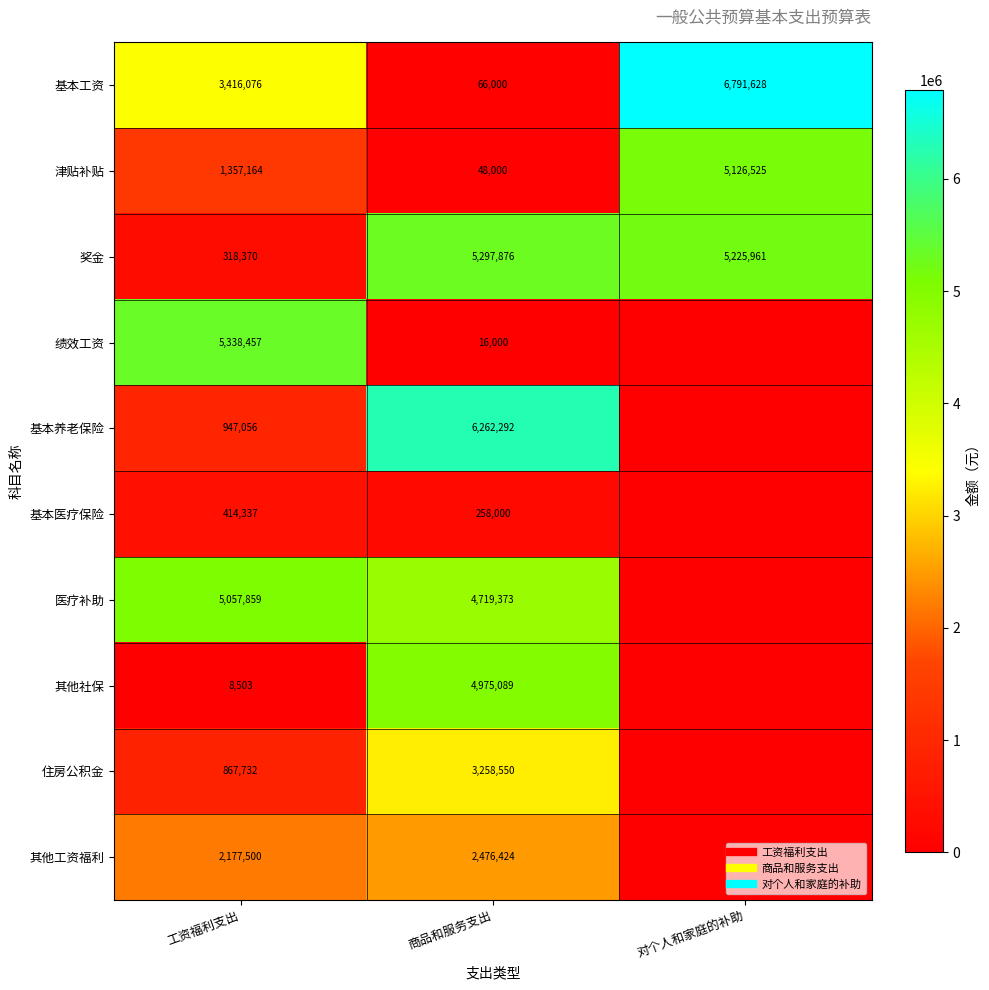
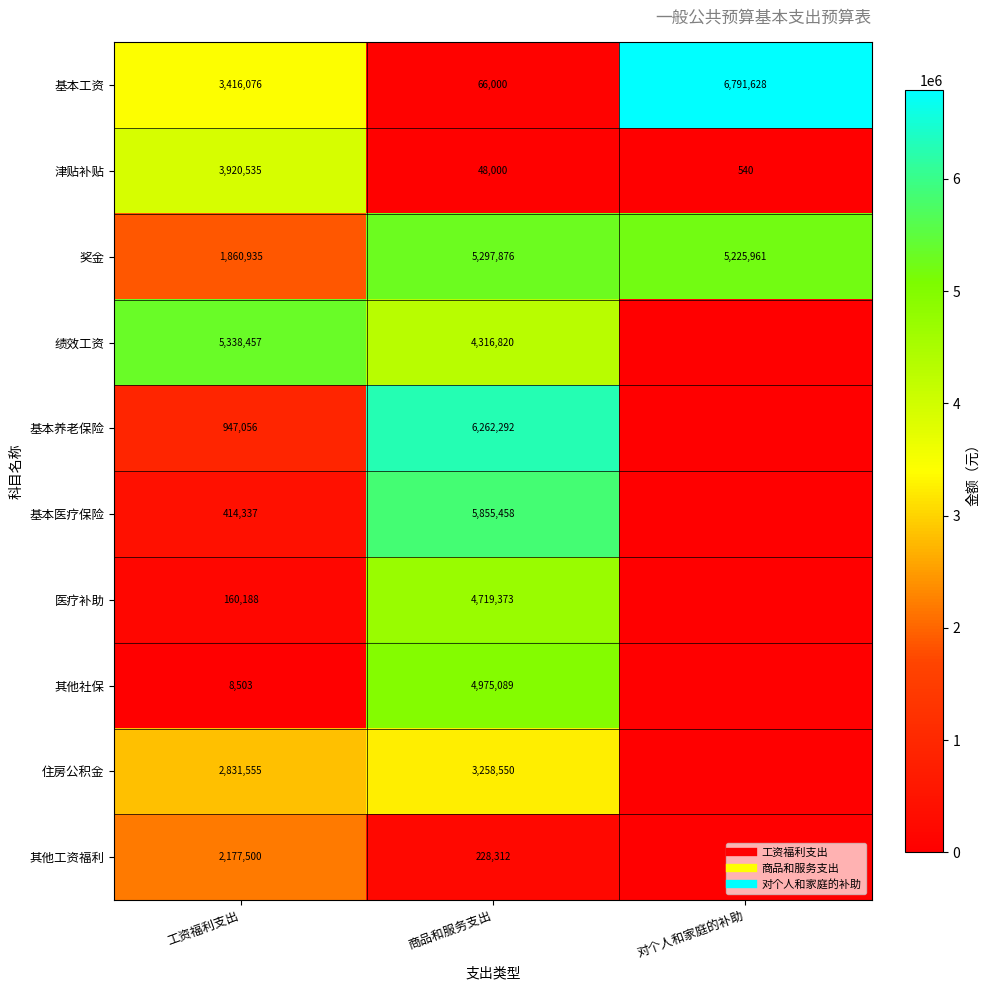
津贴补贴, 工资福利支出: 1,357,164 -> 3,920,535
津贴补贴, 对个人和家庭的补助: 5,126,525 -> 540
奖金, 工资福利支出: 318,370 -> 1,860,935
绩效工资, 商品和服务支出: 16,000 -> 4,316,820
基本医疗保险, 商品和服务支出: 258,000 -> 5,855,458
医疗补助, 工资福利支出: 5,057,859 -> 160,188
住房公积金, 工资福利支出: 867,732 -> 2,831,555
其他工资福利, 商品和服务支出: 2,476,424 -> 228,312
